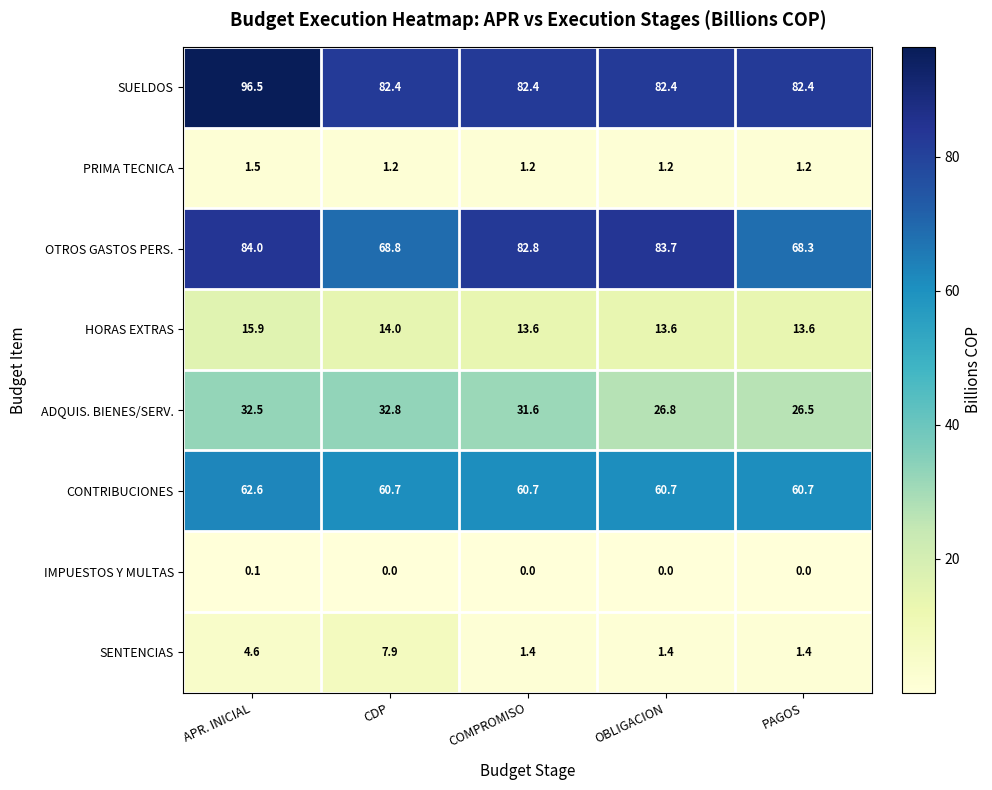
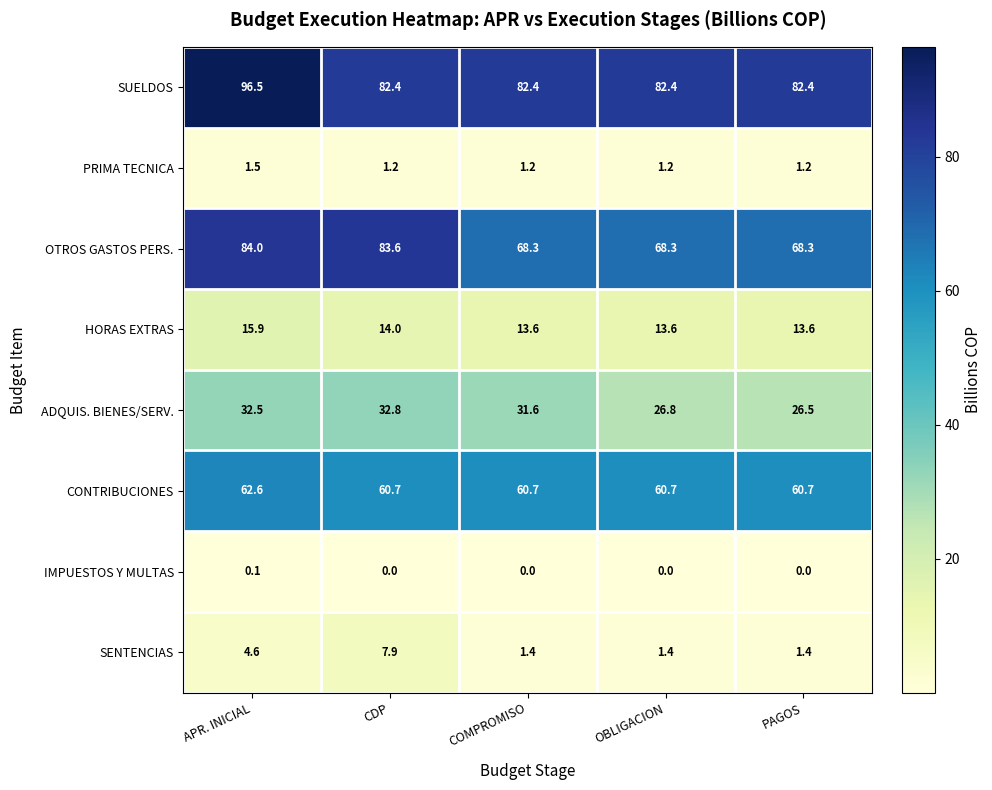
OTROS GASTOS PERS., CDP: 68.8 -> 83.6
OTROS GASTOS PERS., COMPROMISO: 82.8 -> 68.3
OTROS GASTOS PERS., OBLIGACION: 83.7 -> 68.3
